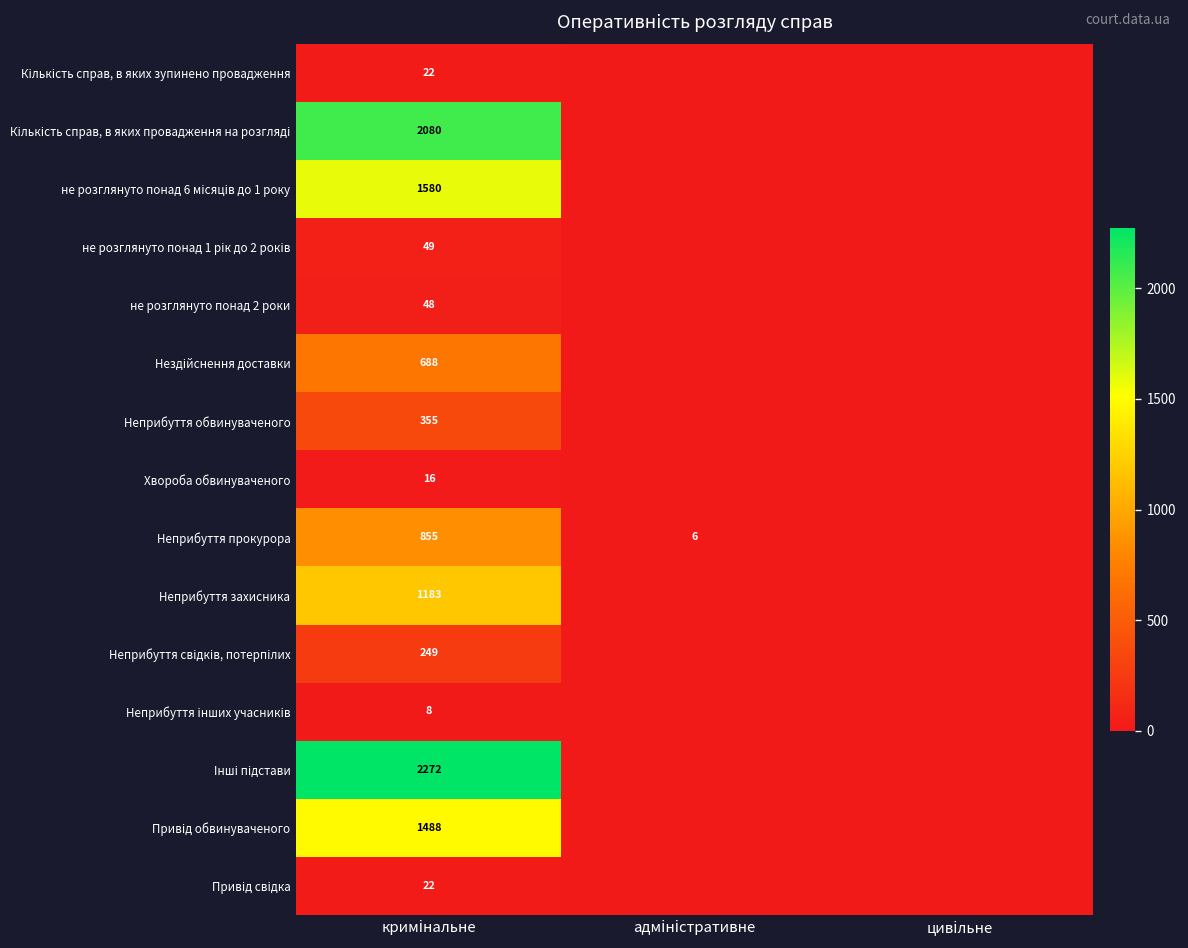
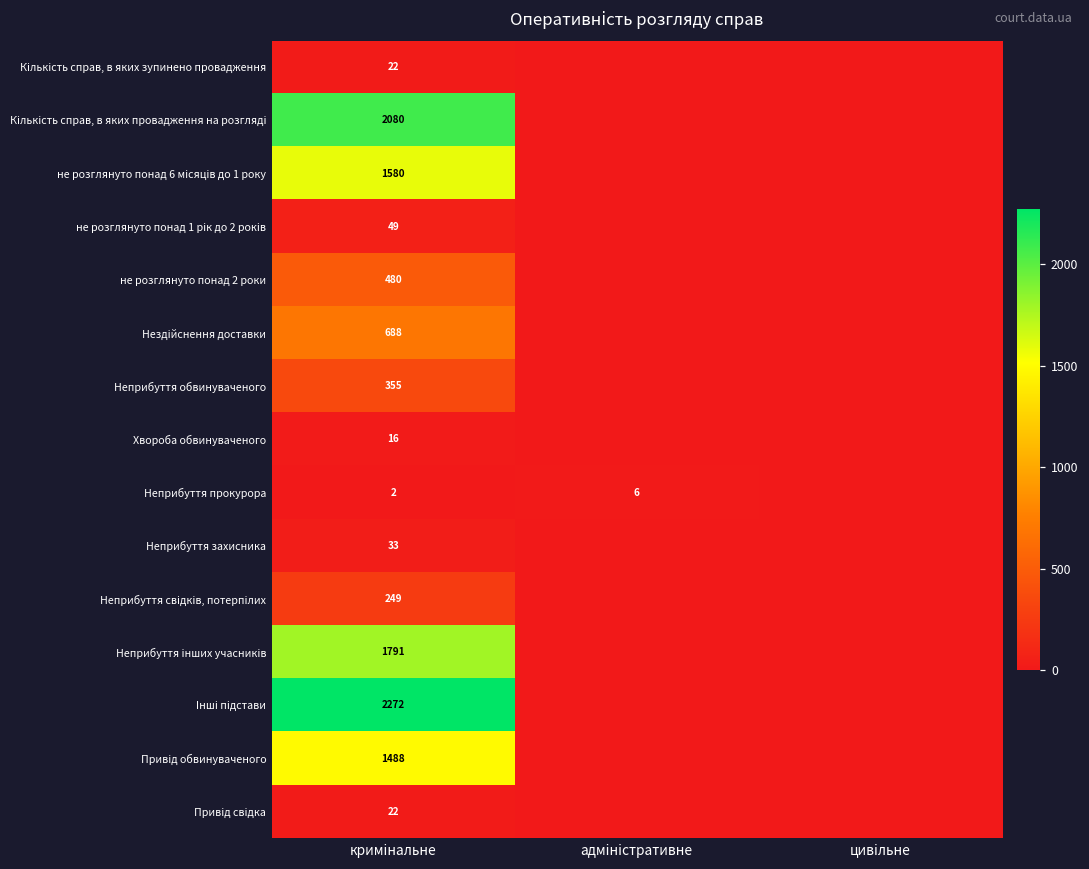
не розглянуто понад 2 роки, кримінальне: 48 -> 480
Неприбуття прокурора, кримінальне: 855 -> 2
Неприбуття захисника, кримінальне: 1183 -> 33
Неприбуття інших учасників, кримінальне: 8 -> 1791
